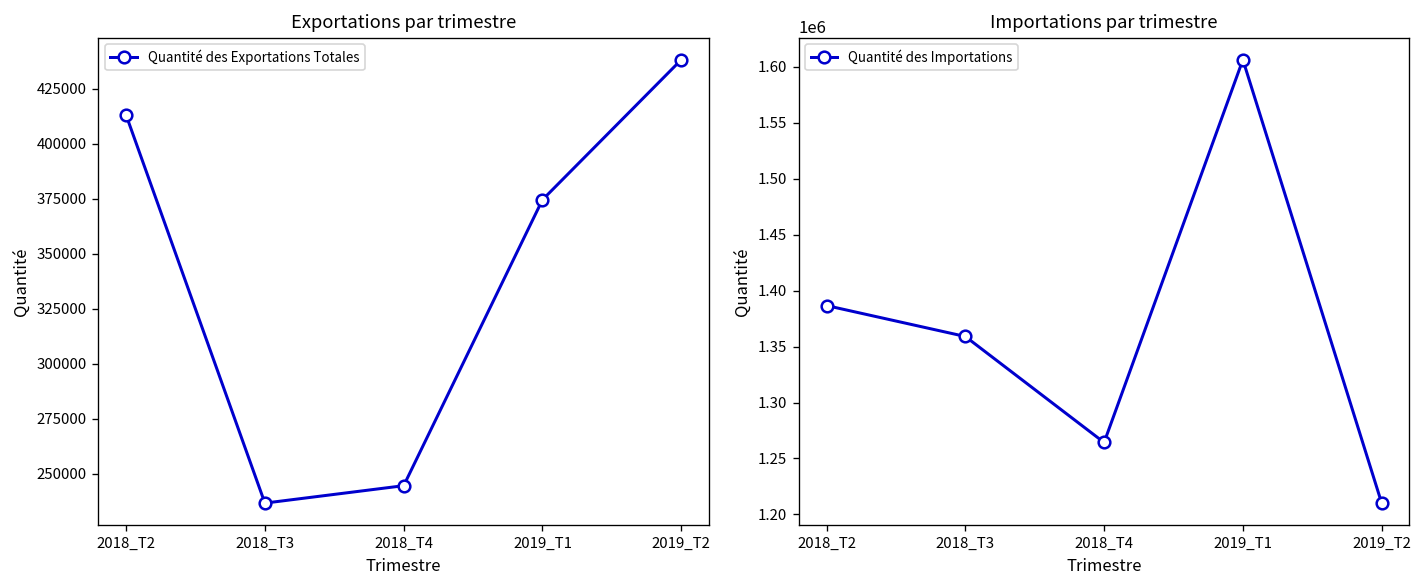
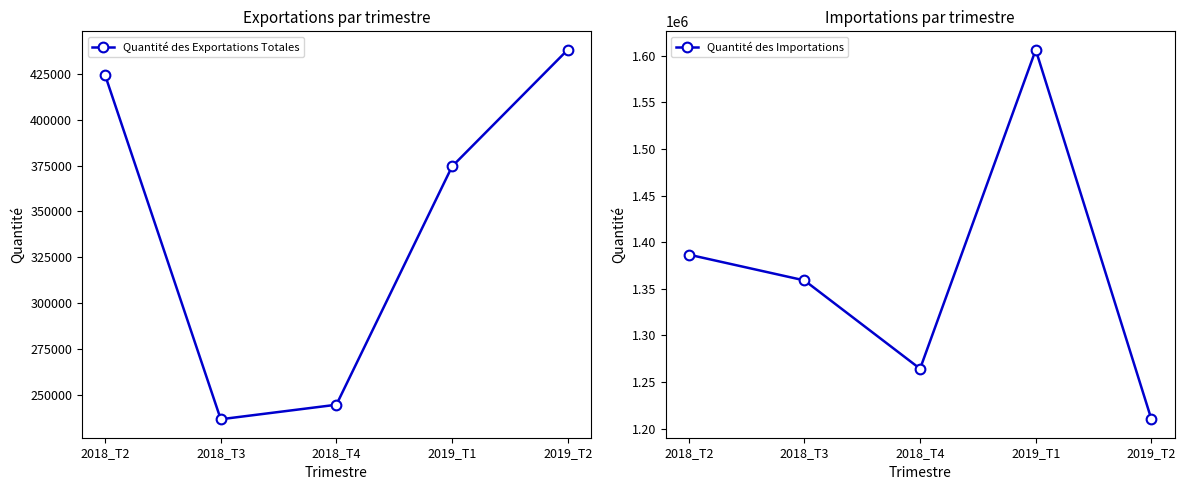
Exportations par trimestre, 2018_T2: 413000 -> 424000
